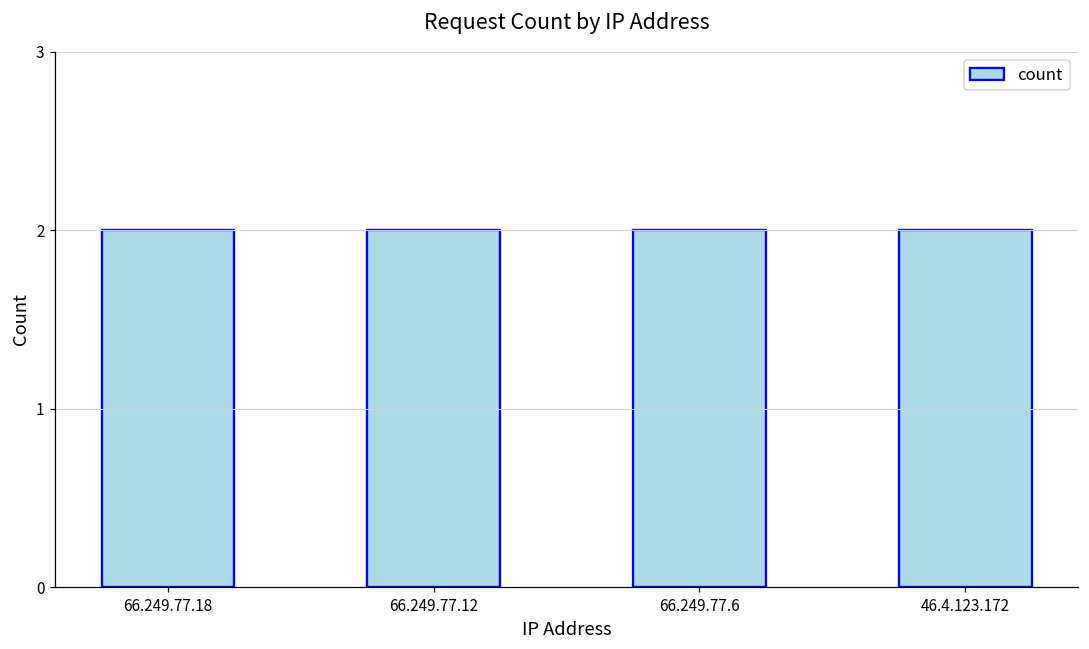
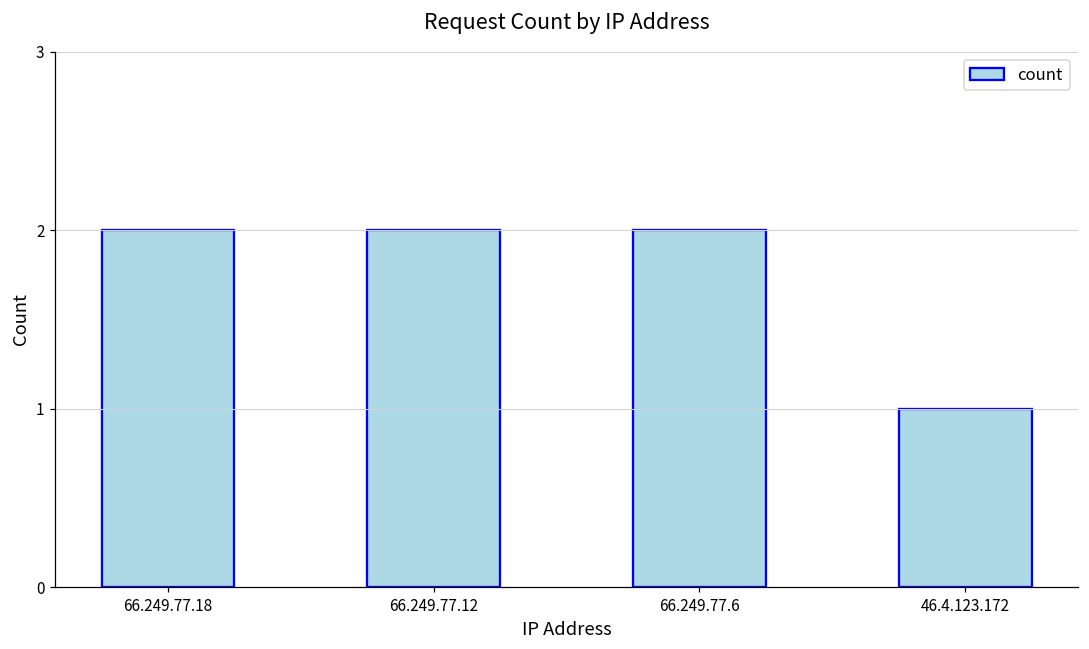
46.4.123.172: 2 -> 1
